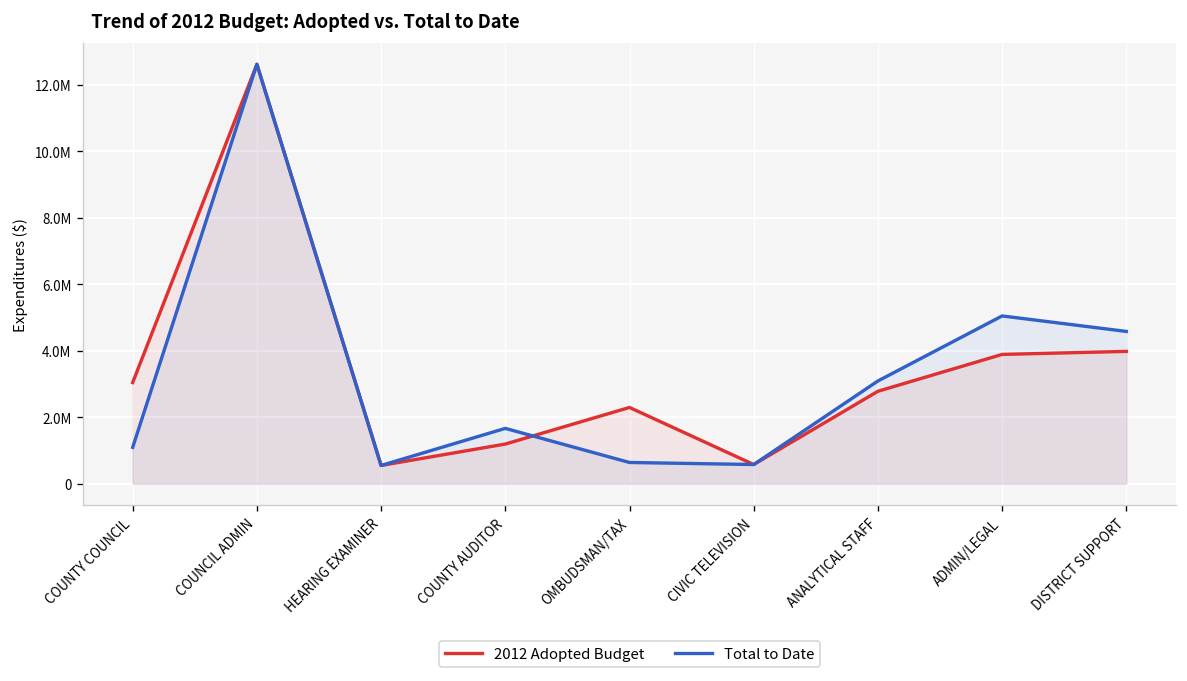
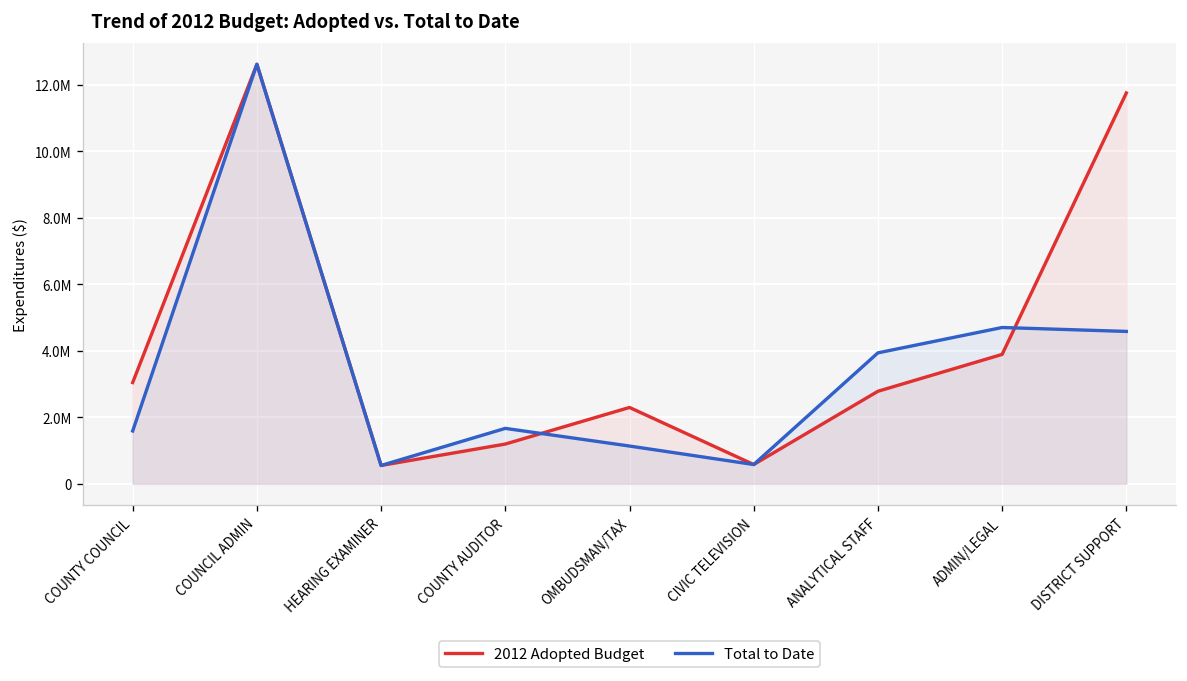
Total to Date, COUNTY COUNCIL: 1100000 -> 1600000
Total to Date, OMBUDSMAN/TAX: 600000 -> 1100000
Total to Date, ANALYTICAL STAFF: 3100000 -> 3900000
Total to Date, ADMIN/LEGAL: 5000000 -> 4700000
2012 Adopted Budget, DISTRICT SUPPORT: 4000000 -> 11700000
